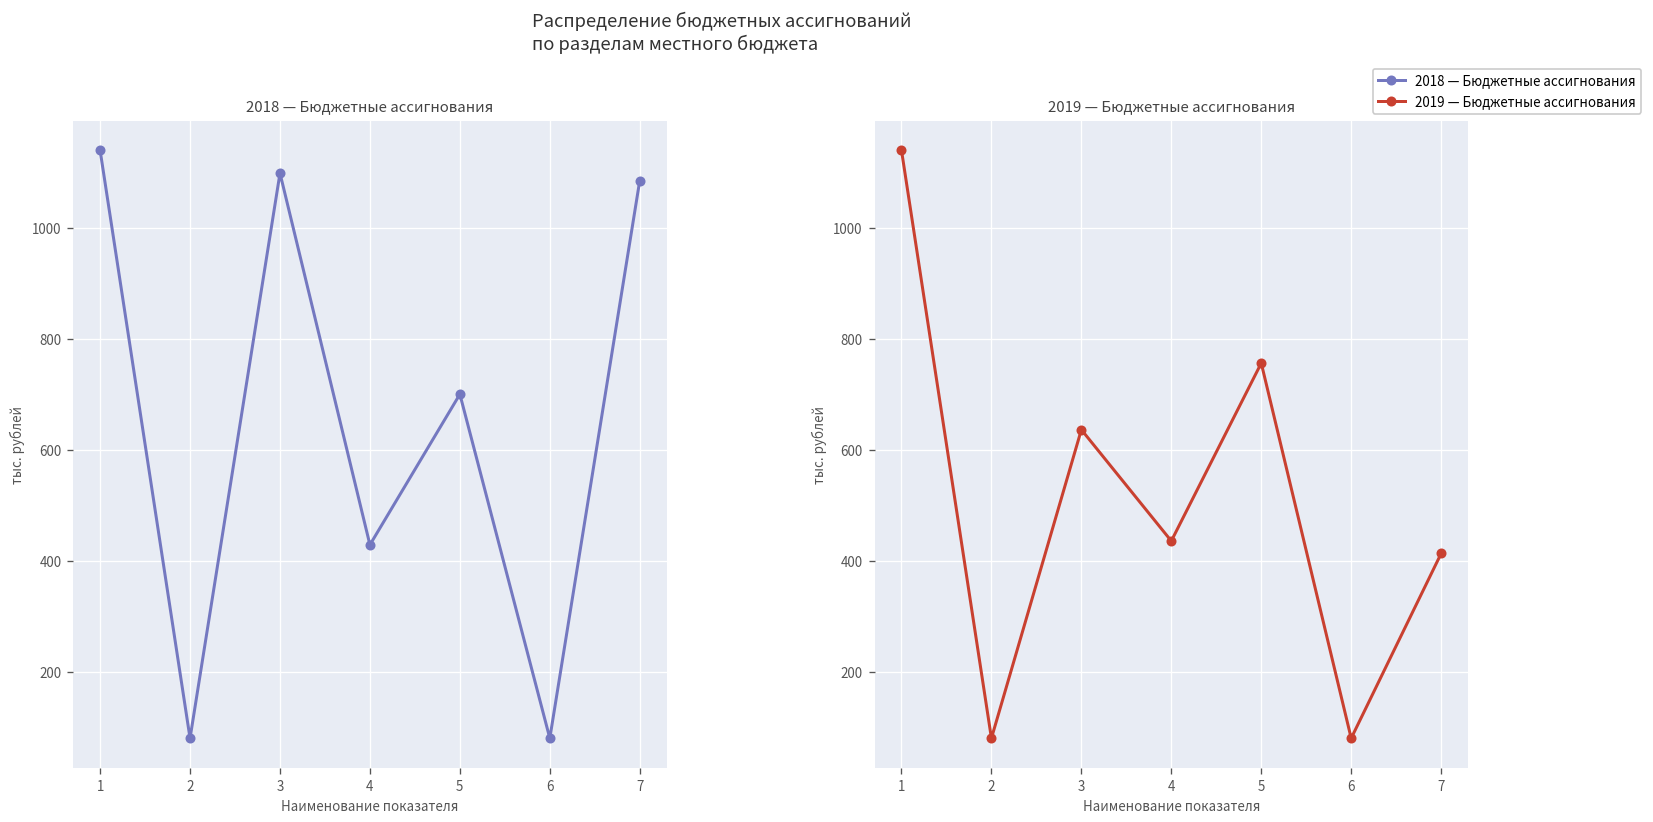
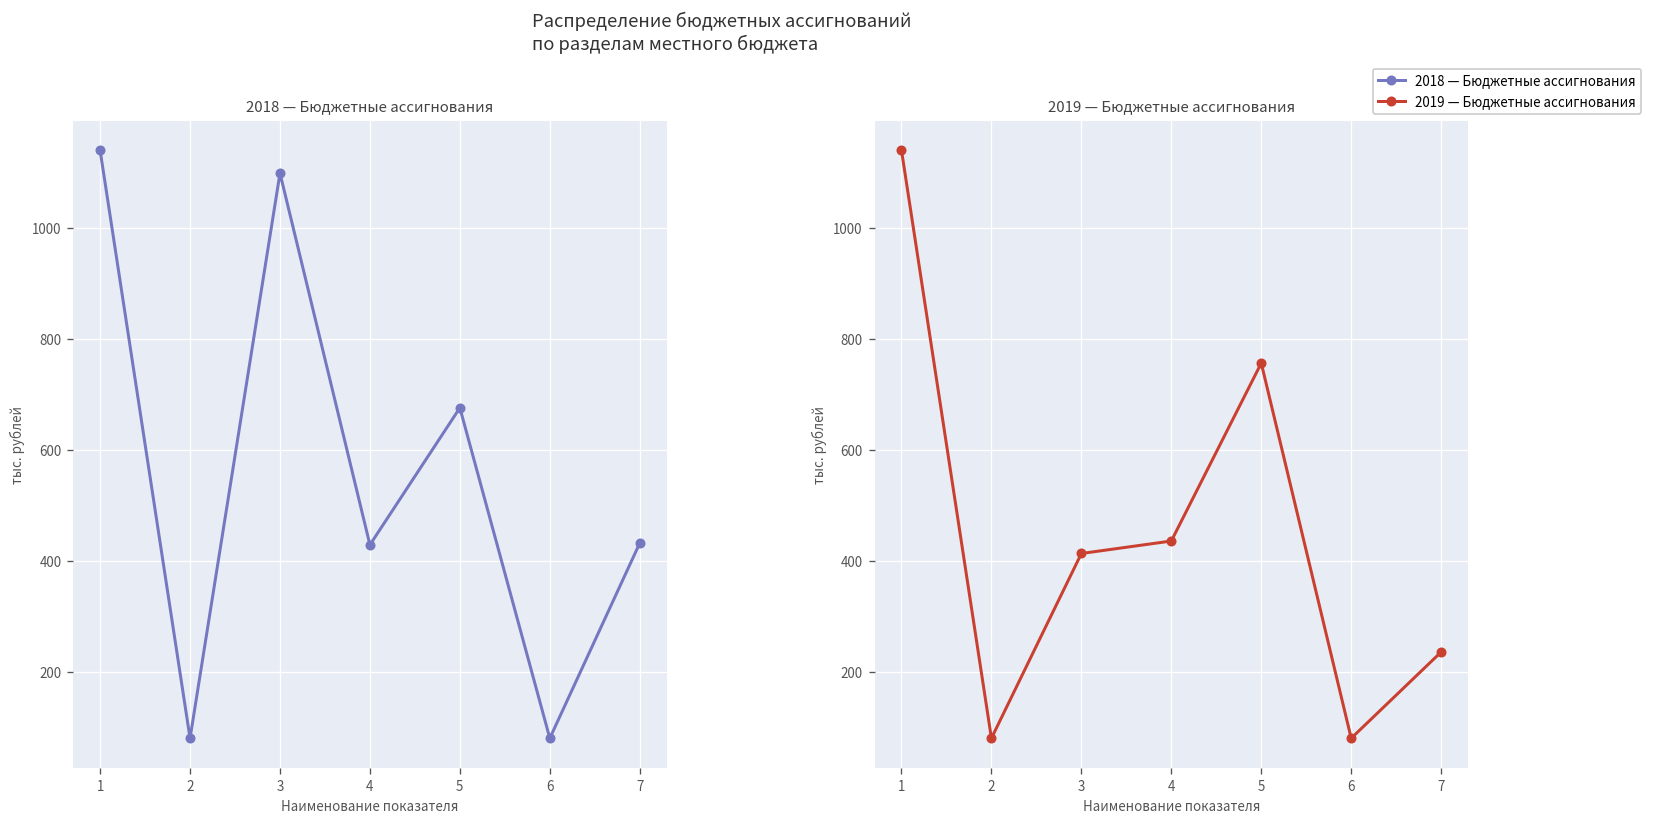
2018 — Бюджетные ассигнования, 5: 700 -> 680
2018 — Бюджетные ассигнования, 7: 1090 -> 430
2019 — Бюджетные ассигнования, 3: 640 -> 410
2019 — Бюджетные ассигнования, 7: 410 -> 240
